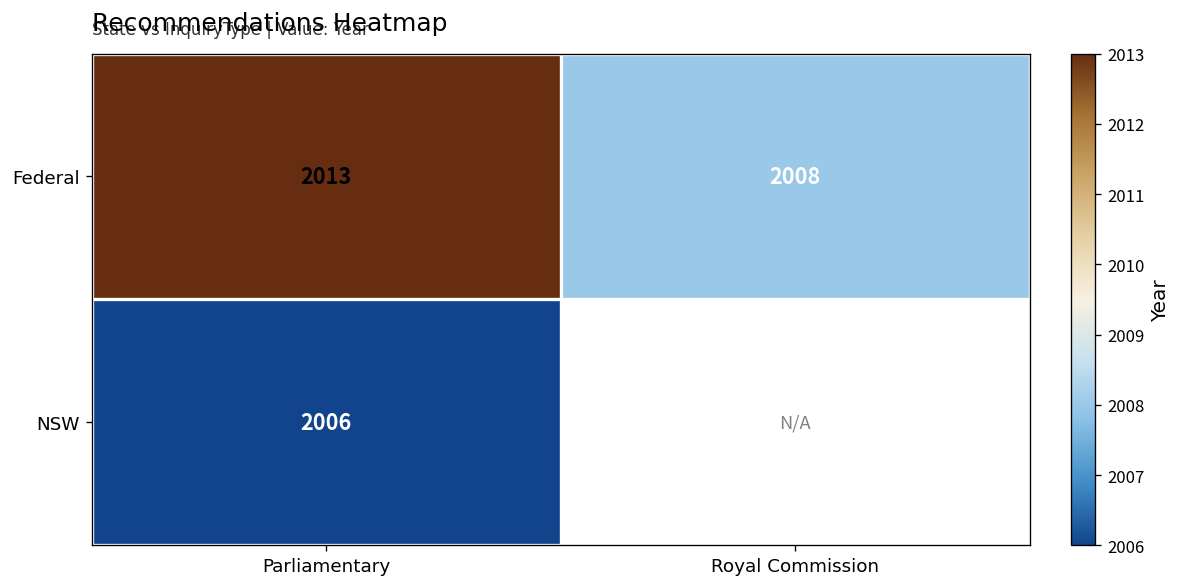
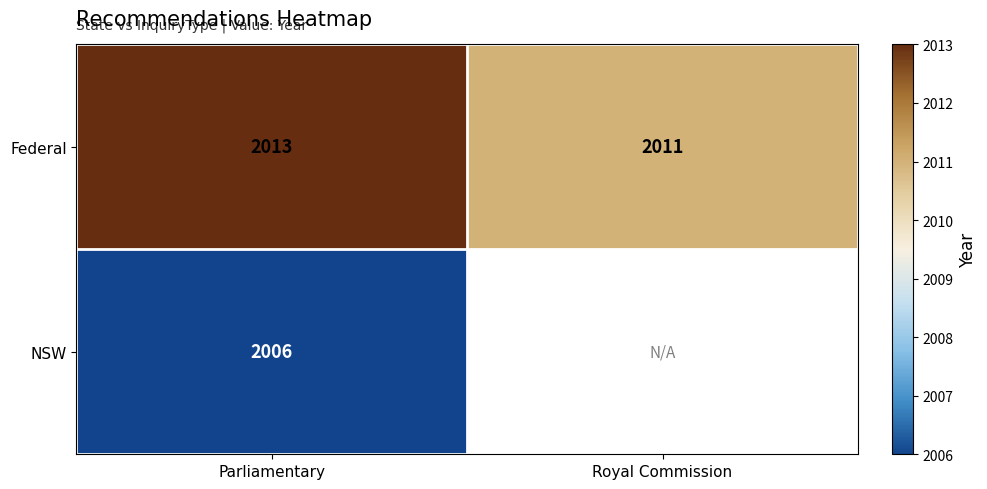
Federal, Royal Commission: 2008 -> 2011
